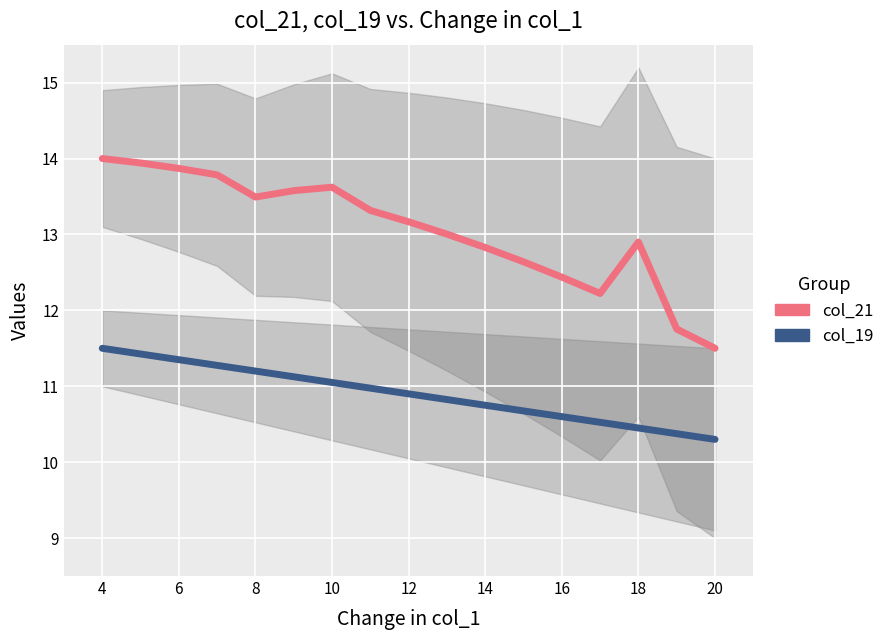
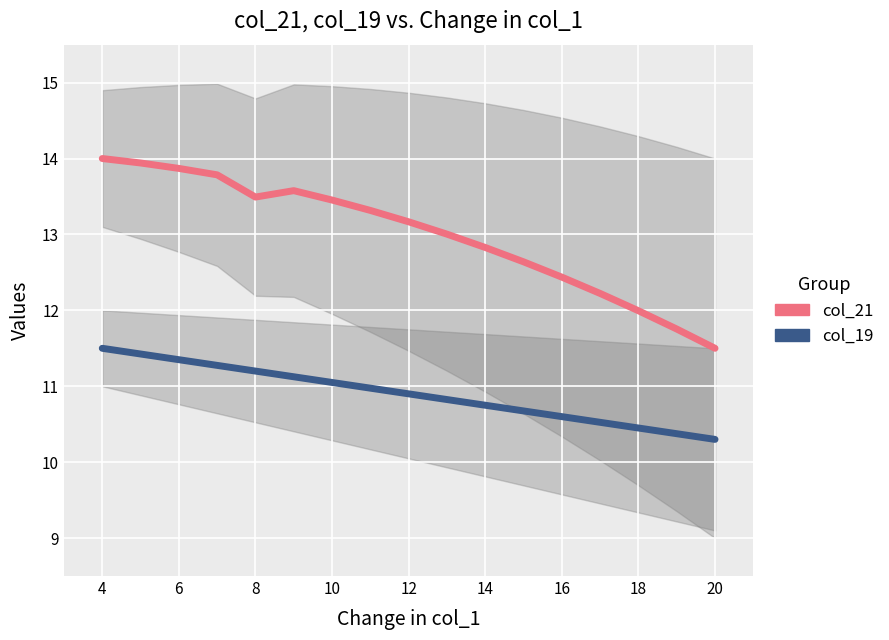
col_21, 10: 13.6 -> 13.5
col_21, 18: 12.9 -> 12.0
